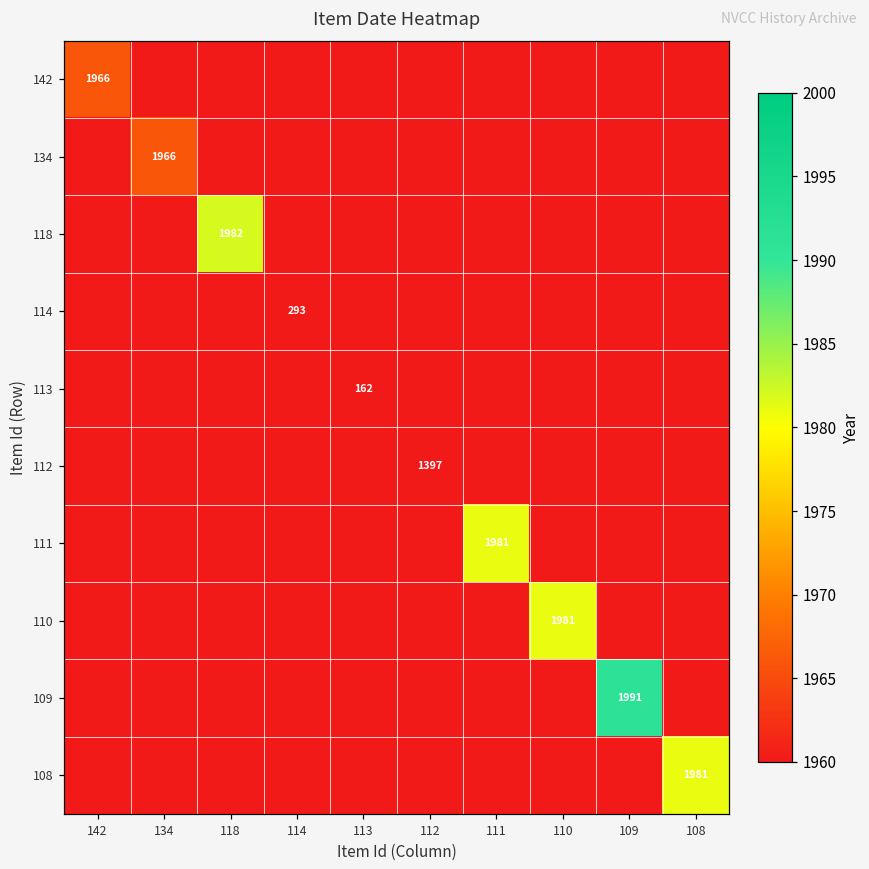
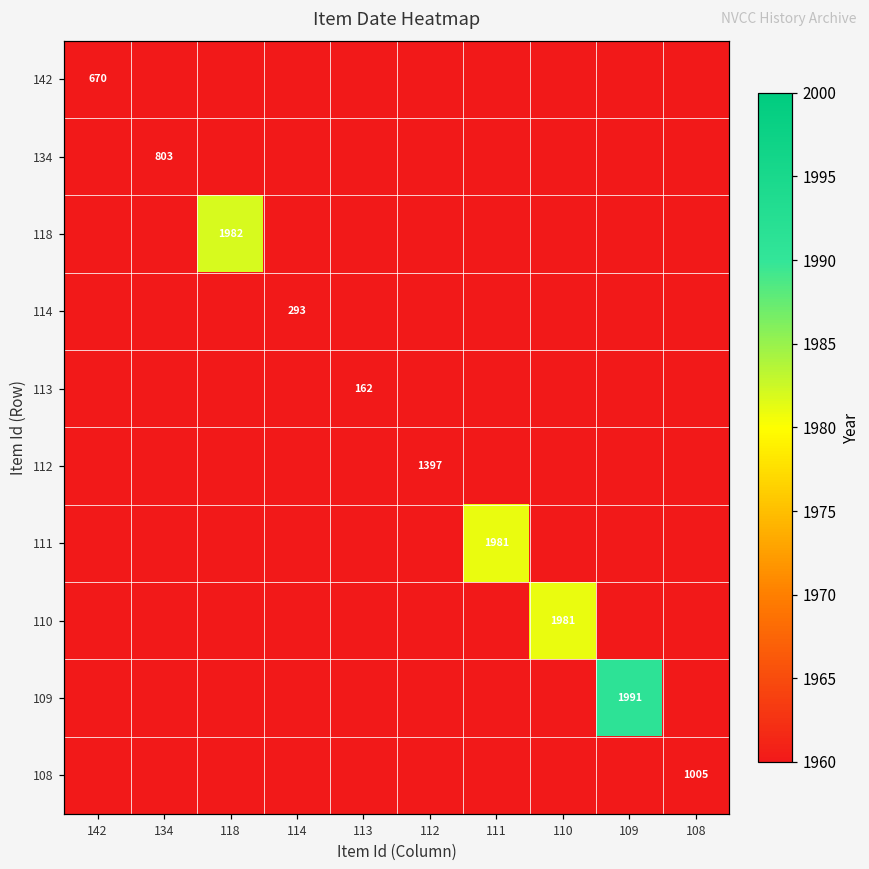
142, 142: 1966 -> 670
134, 134: 1966 -> 803
108, 108: 1981 -> 1005
